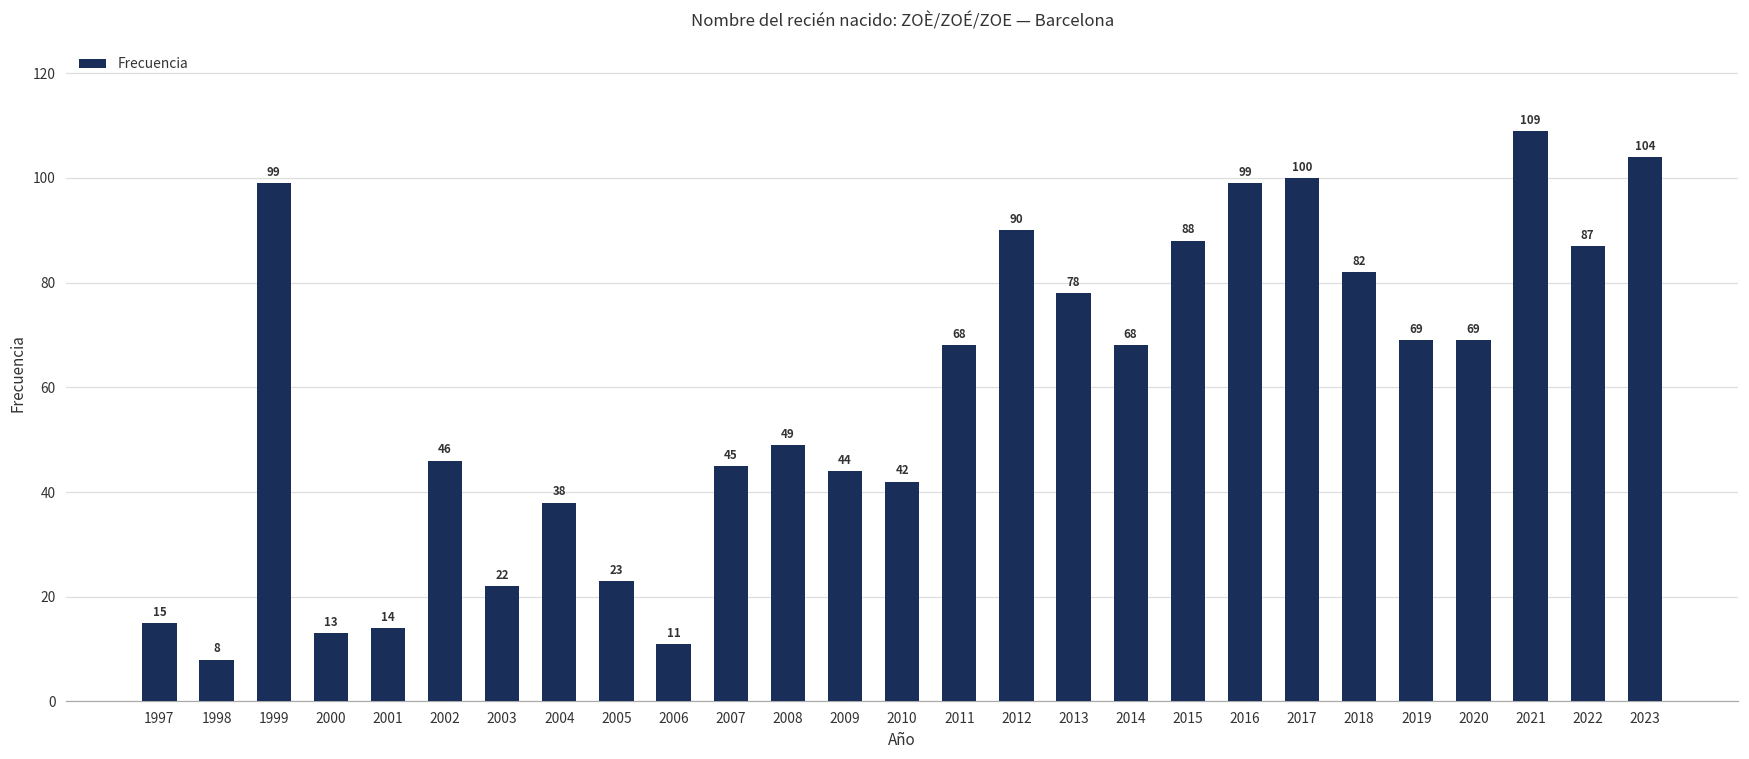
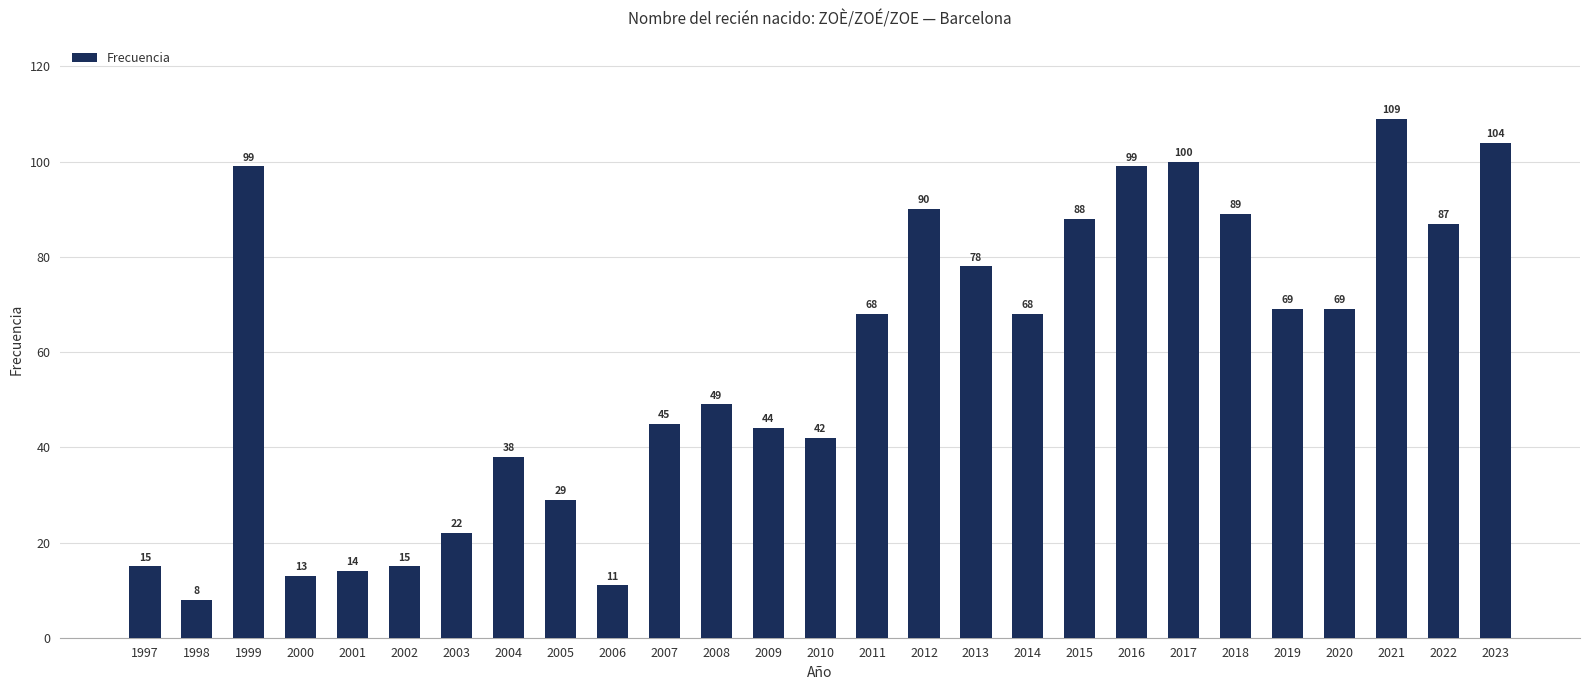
2002: 46 -> 15
2005: 23 -> 29
2018: 82 -> 89
